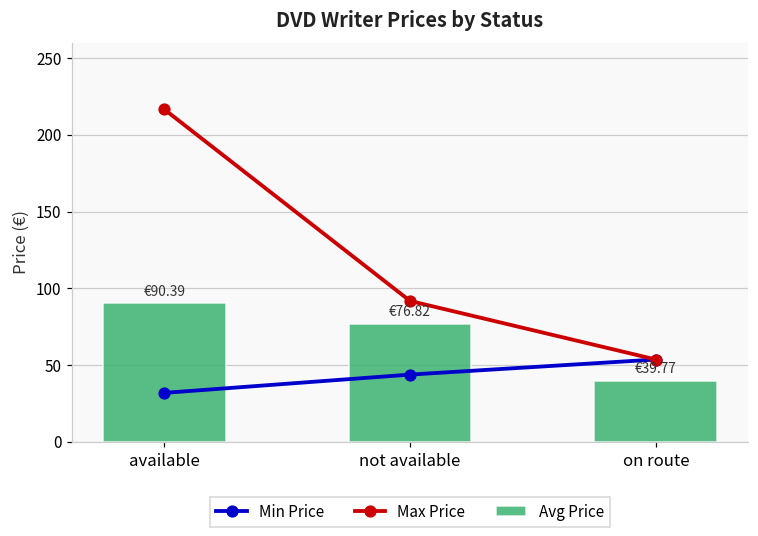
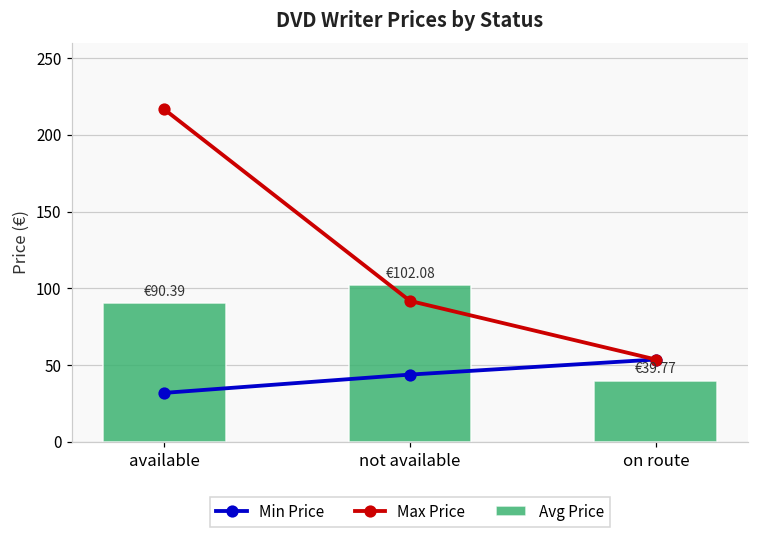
Avg Price, not available: €76.82 -> €102.08
